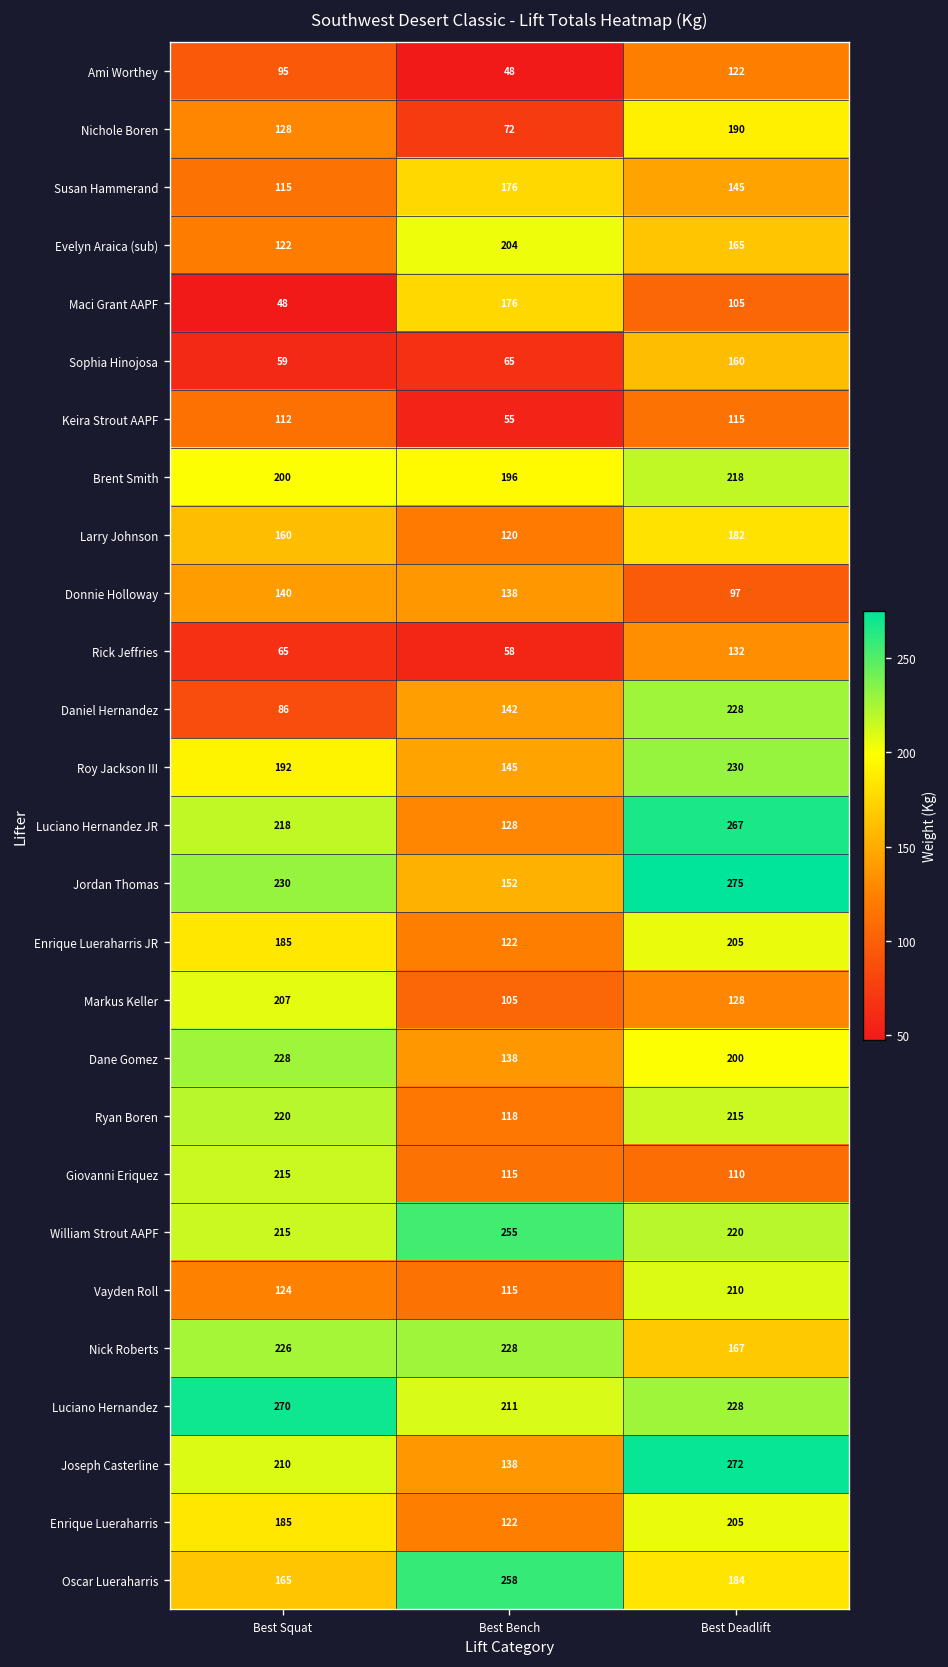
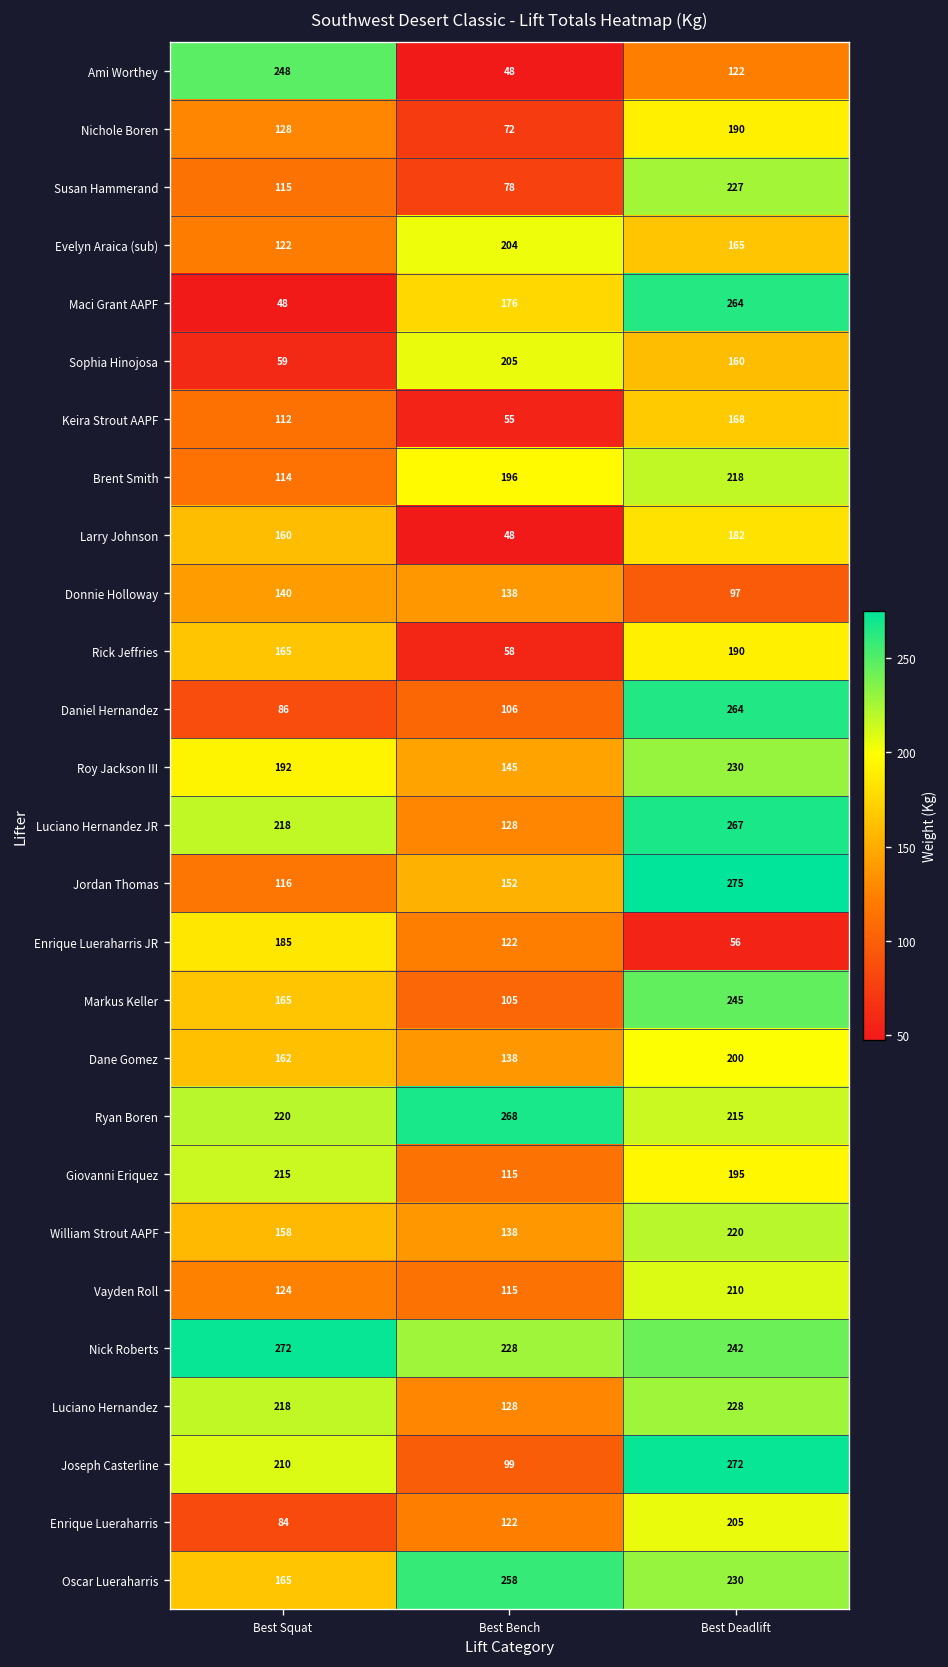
Ami Worthey, Best Squat: 95 -> 248
Susan Hammerand, Best Bench: 176 -> 78
Susan Hammerand, Best Deadlift: 145 -> 227
Maci Grant AAPF, Best Deadlift: 105 -> 264
Sophia Hinojosa, Best Bench: 65 -> 205
Keira Strout AAPF, Best Deadlift: 115 -> 168
Brent Smith, Best Squat: 200 -> 114
Larry Johnson, Best Bench: 120 -> 48
Rick Jeffries, Best Squat: 65 -> 165
Rick Jeffries, Best Deadlift: 132 -> 190
Daniel Hernandez, Best Bench: 142 -> 106
Daniel Hernandez, Best Deadlift: 228 -> 264
Jordan Thomas, Best Squat: 230 -> 116
Enrique Lueraharris JR, Best Deadlift: 205 -> 56
Markus Keller, Best Squat: 207 -> 165
Markus Keller, Best Deadlift: 128 -> 245
Dane Gomez, Best Squat: 228 -> 162
Ryan Boren, Best Bench: 118 -> 268
Giovanni Eriquez, Best Deadlift: 110 -> 195
William Strout AAPF, Best Squat: 215 -> 158
William Strout AAPF, Best Bench: 255 -> 138
Nick Roberts, Best Squat: 226 -> 272
Nick Roberts, Best Deadlift: 167 -> 242
Luciano Hernandez, Best Squat: 270 -> 218
Luciano Hernandez, Best Bench: 211 -> 128
Joseph Casterline, Best Bench: 138 -> 99
Enrique Lueraharris, Best Squat: 185 -> 84
Oscar Lueraharris, Best Deadlift: 184 -> 230
